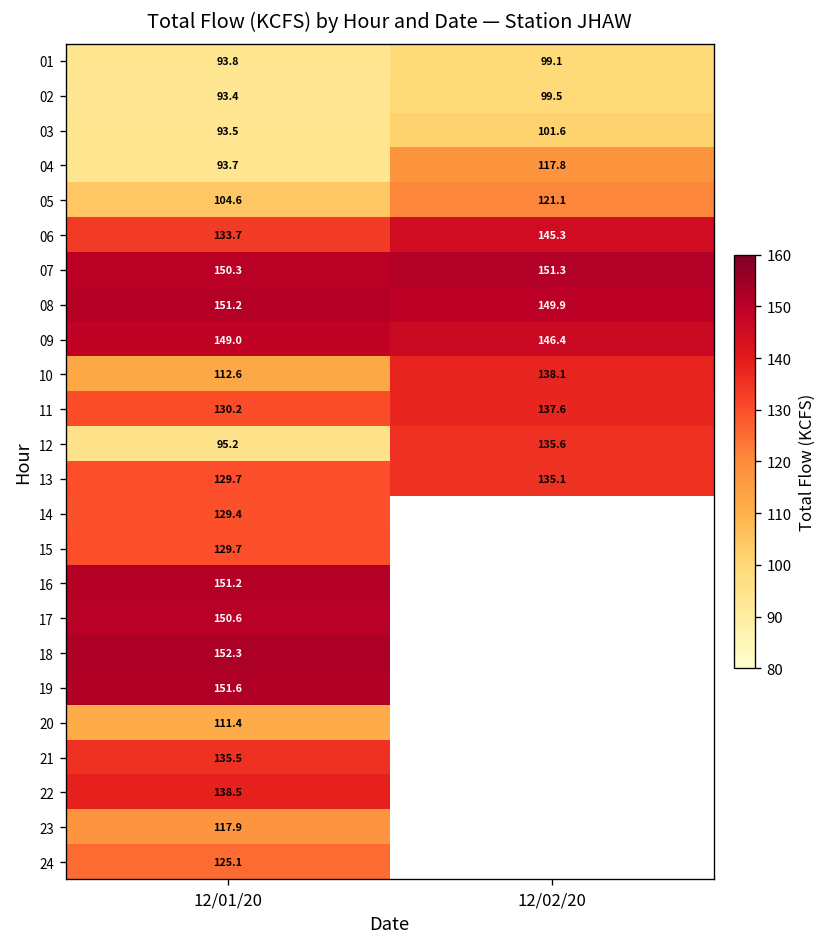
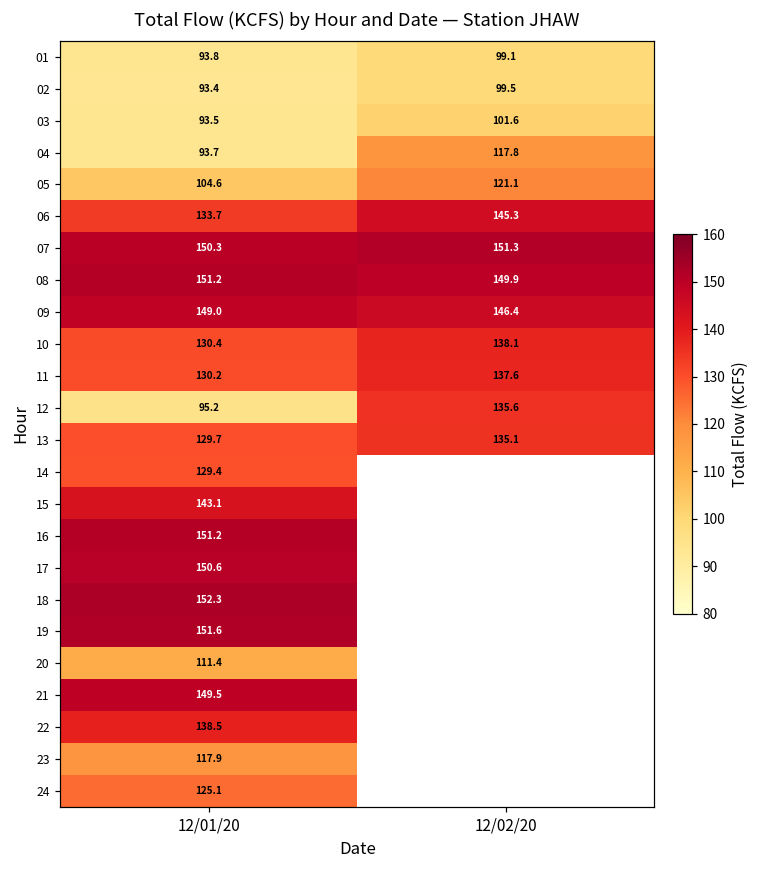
10, 12/01/20: 112.6 -> 130.4
15, 12/01/20: 129.7 -> 143.1
21, 12/01/20: 135.5 -> 149.5
